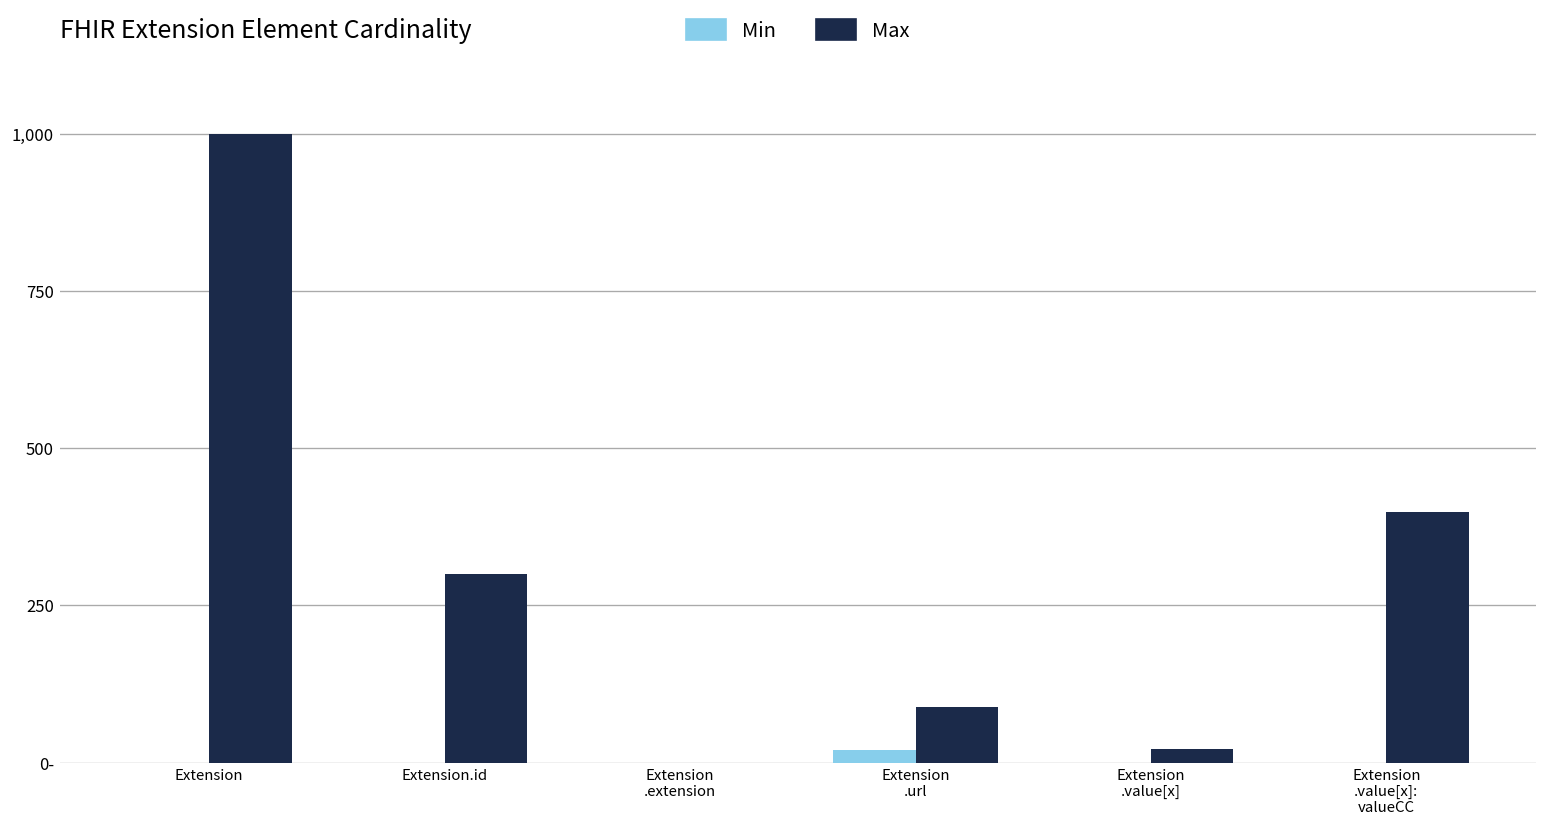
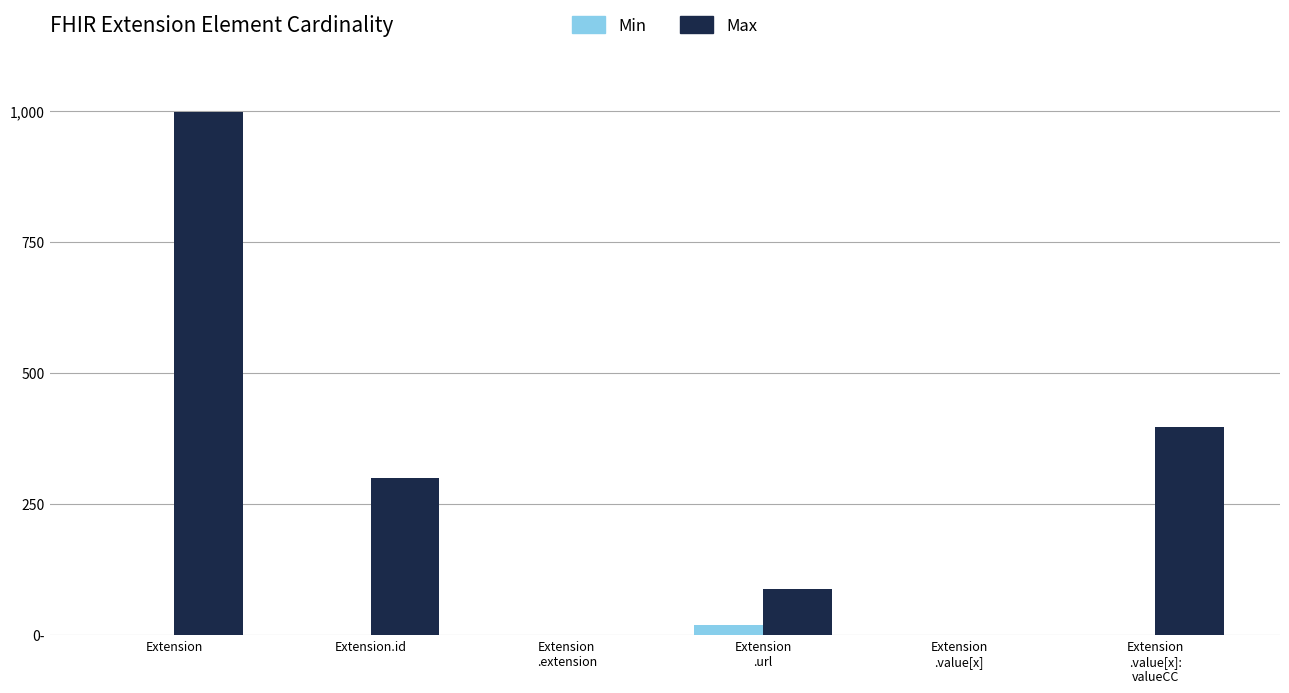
Max, Extension .value[x]: 20 -> 0
